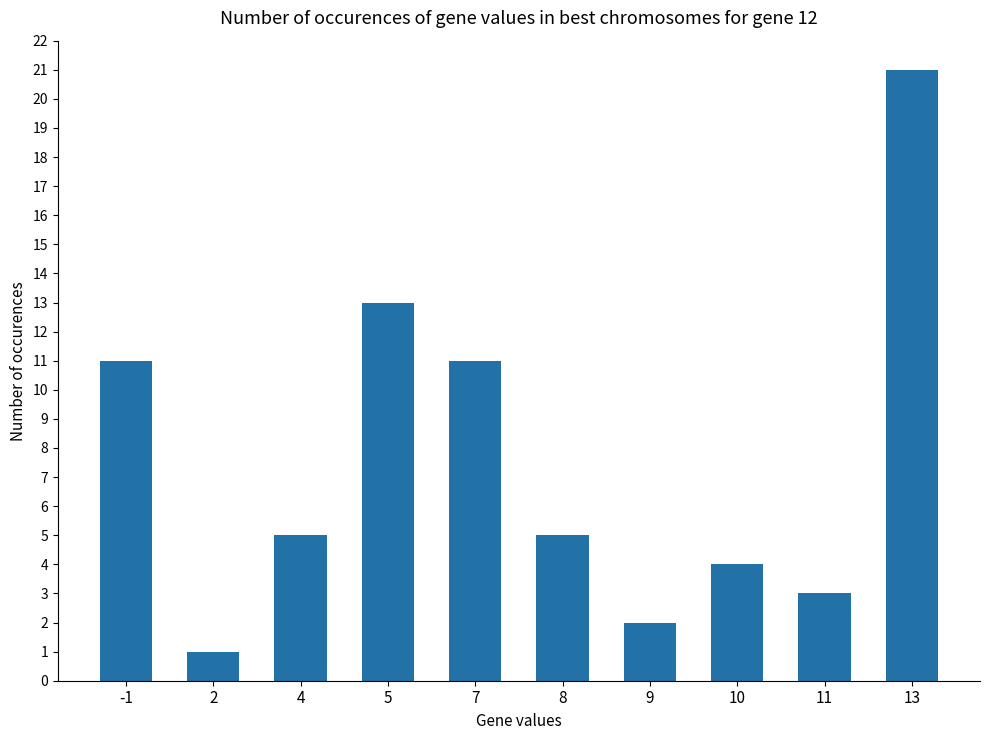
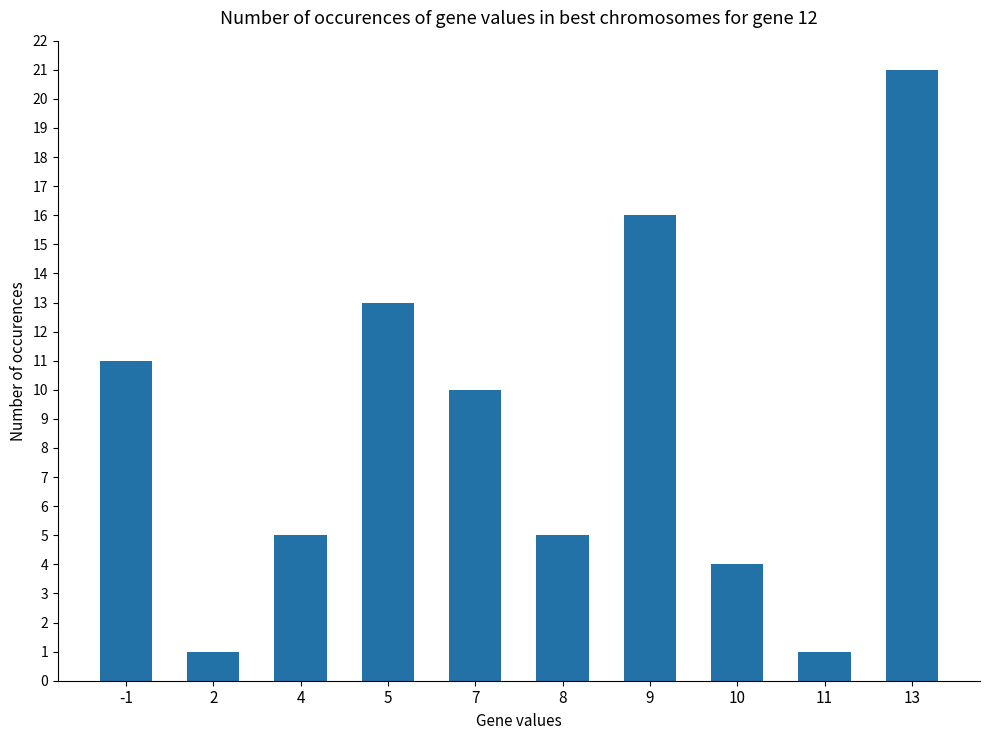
7: 11 -> 10
9: 2 -> 16
11: 3 -> 1
